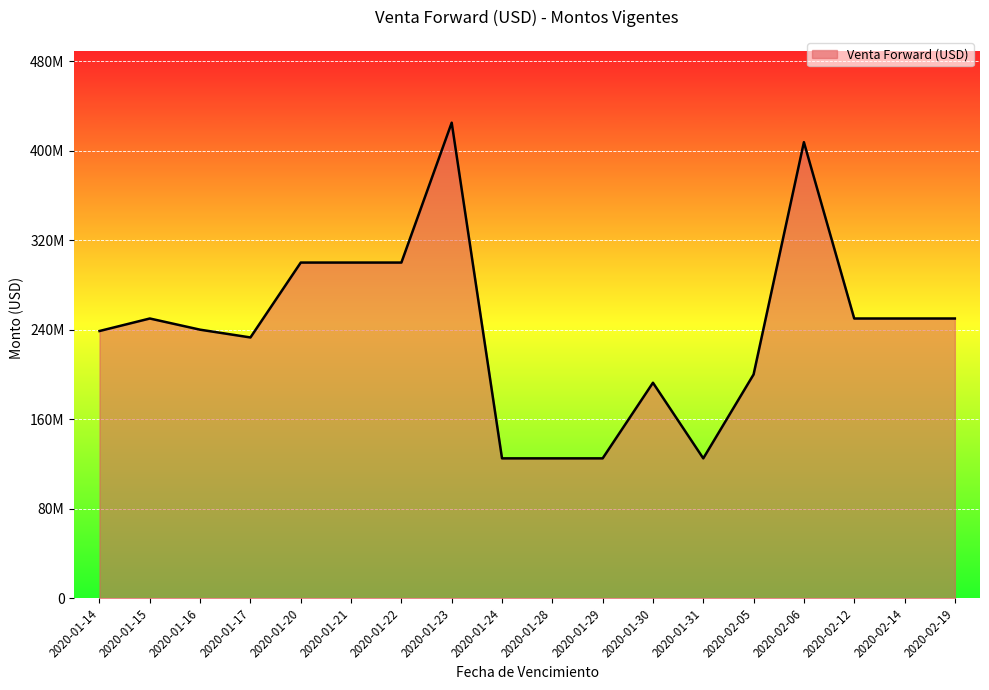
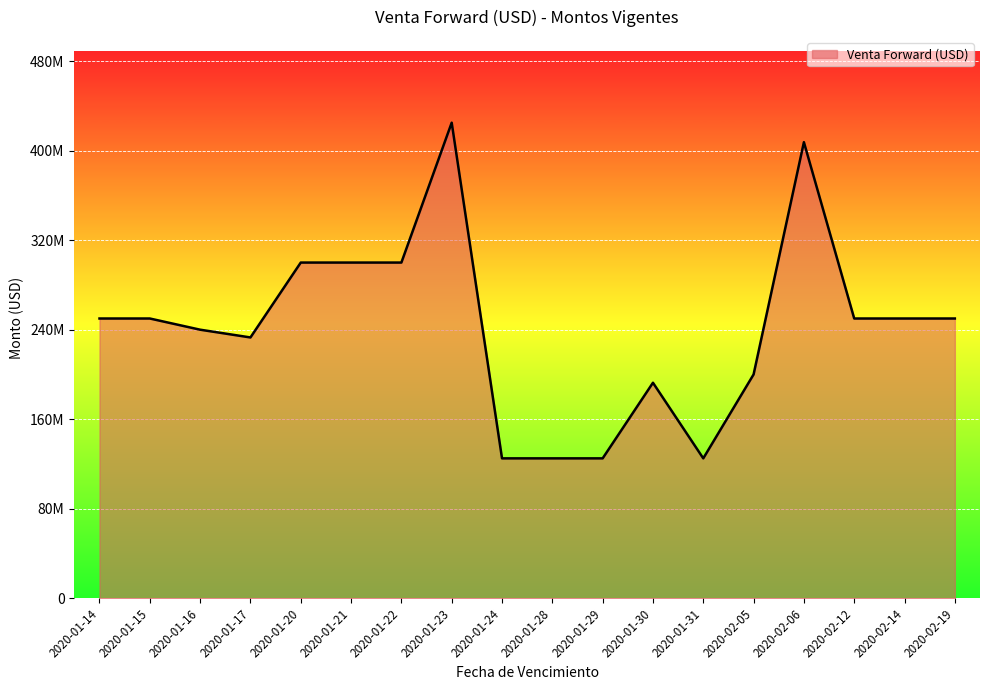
2020-01-14: 239000000 -> 250000000
